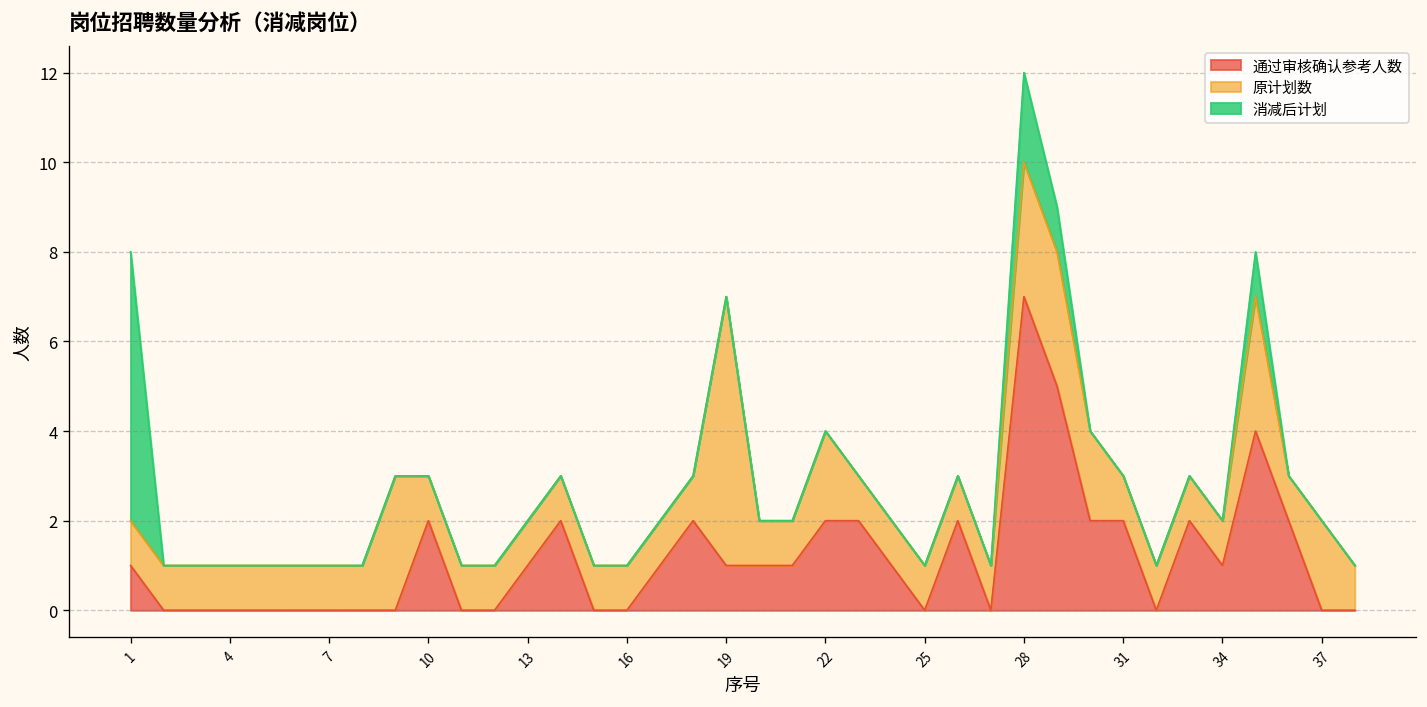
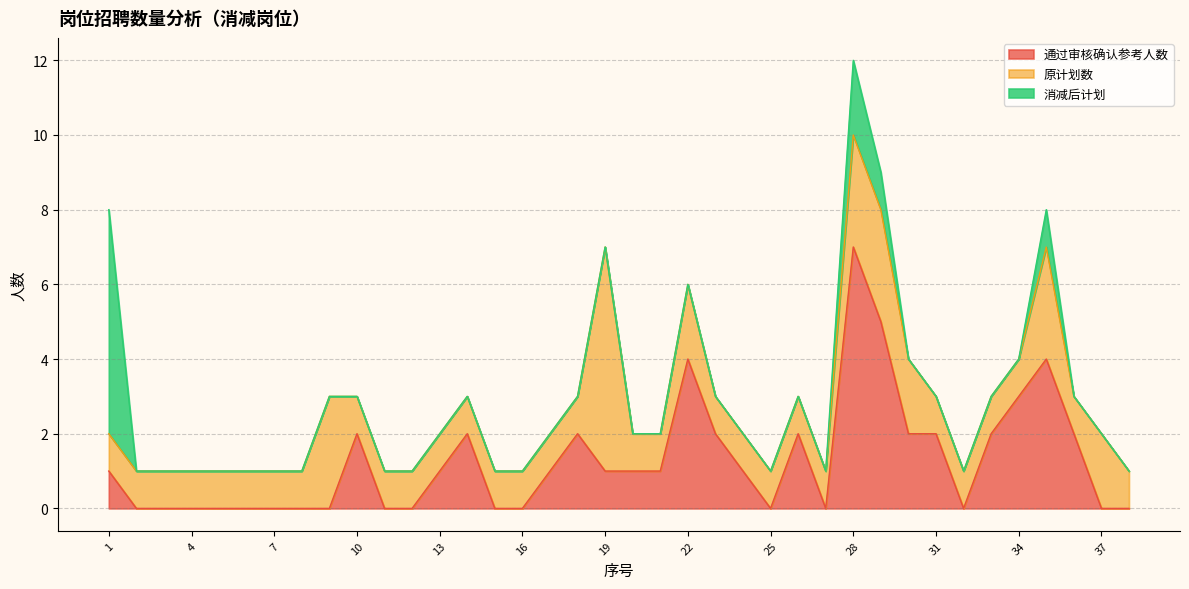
通过审核确认参考人数, 22: 2 -> 4
通过审核确认参考人数, 34: 1 -> 3
